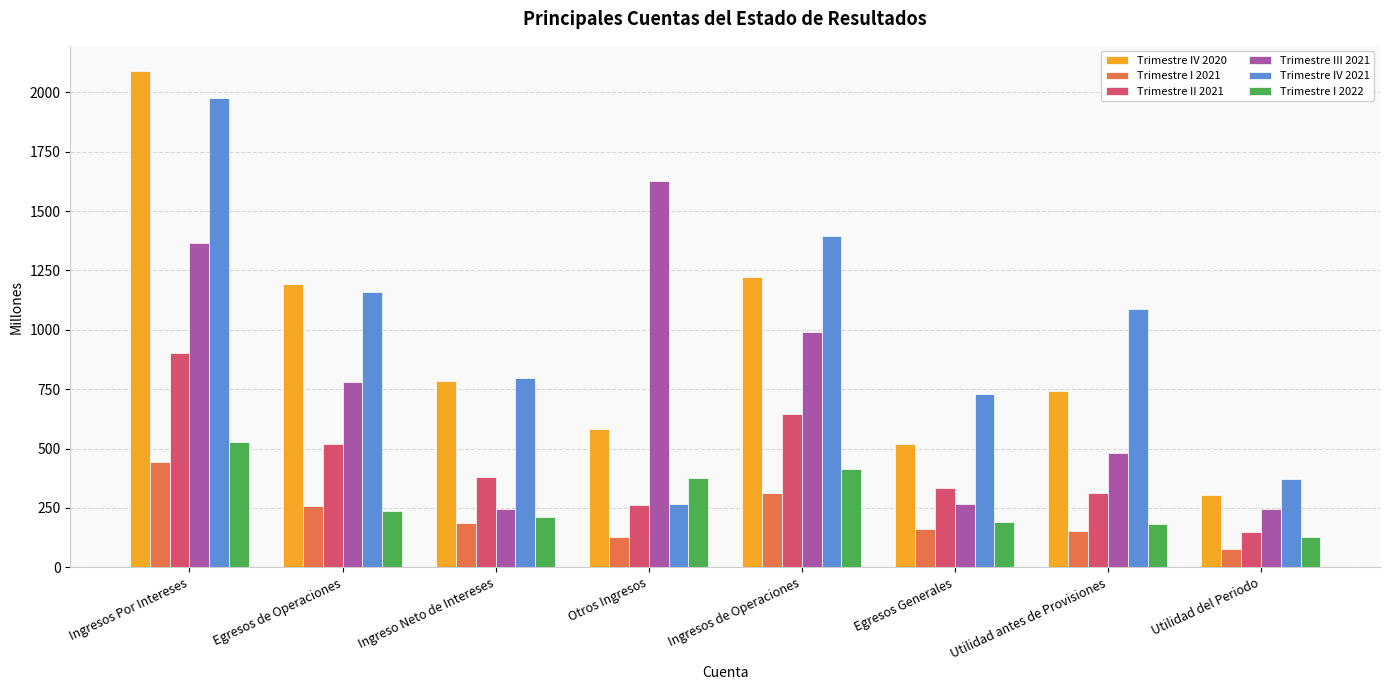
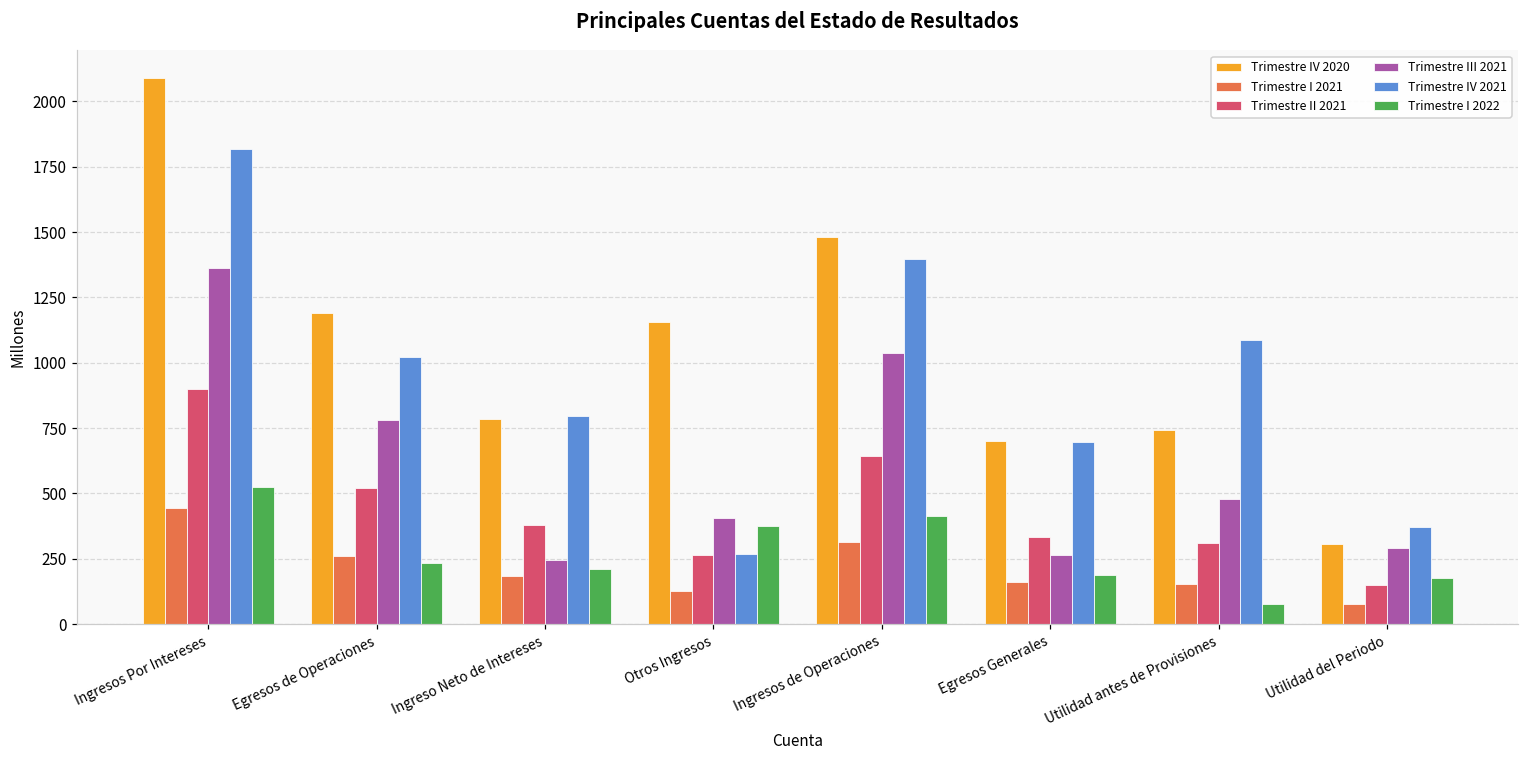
Trimestre IV 2021, Ingresos Por Intereses: 1980 -> 1820
Trimestre IV 2021, Egresos de Operaciones: 1160 -> 1020
Trimestre IV 2020, Otros Ingresos: 580 -> 1160
Trimestre III 2021, Otros Ingresos: 1620 -> 410
Trimestre IV 2020, Ingresos de Operaciones: 1220 -> 1480
Trimestre III 2021, Ingresos de Operaciones: 990 -> 1040
Trimestre IV 2020, Egresos Generales: 520 -> 700
Trimestre IV 2021, Egresos Generales: 730 -> 700
Trimestre I 2022, Utilidad antes de Provisiones: 180 -> 80
Trimestre III 2021, Utilidad del Periodo: 250 -> 290
Trimestre I 2022, Utilidad del Periodo: 130 -> 180
